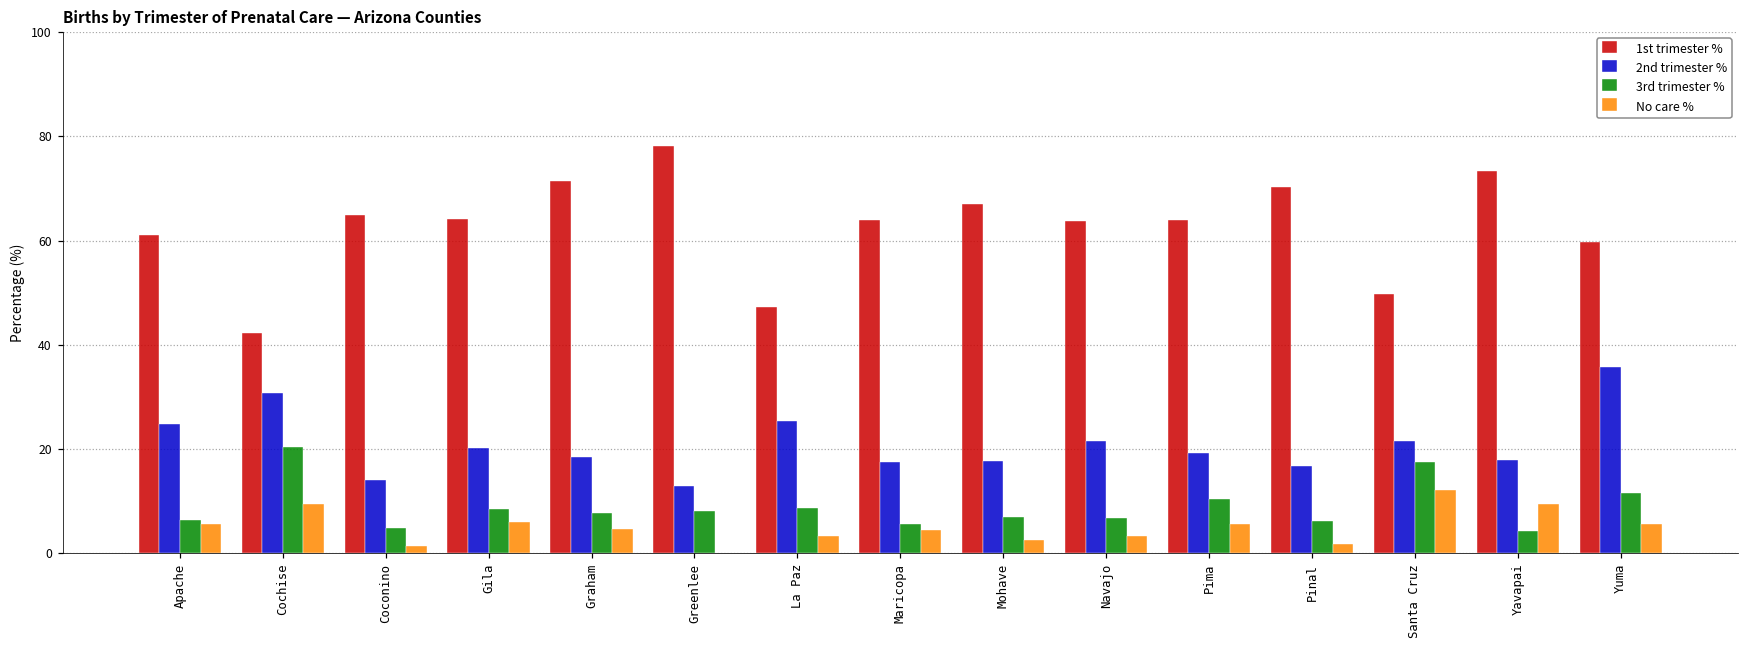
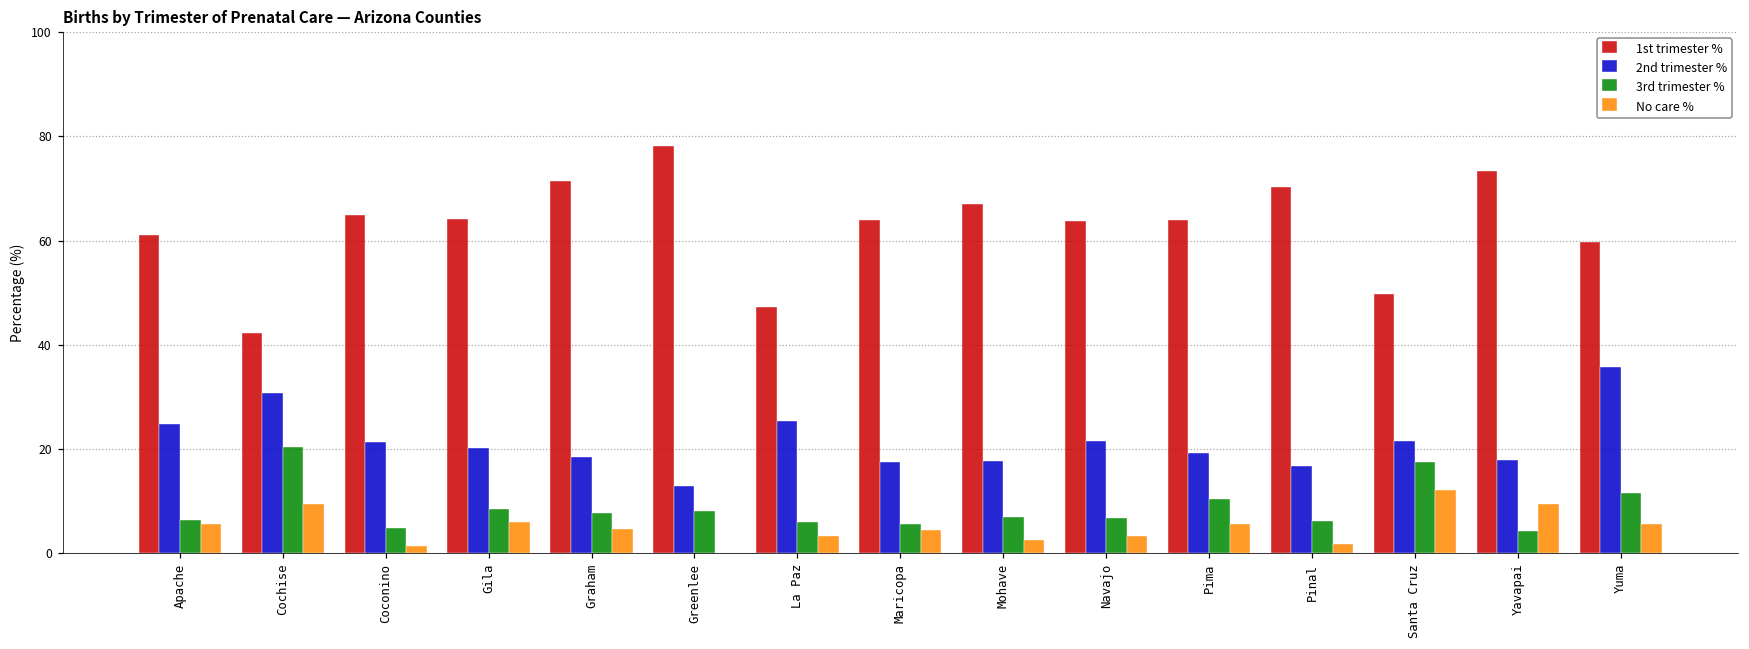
2nd trimester %, Coconino: 14 -> 21
3rd trimester %, La Paz: 9 -> 6
